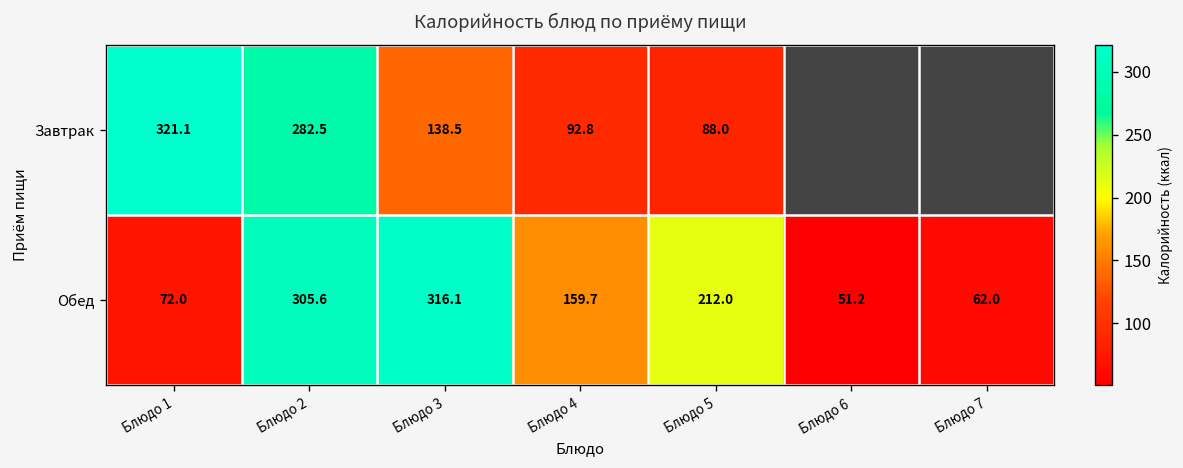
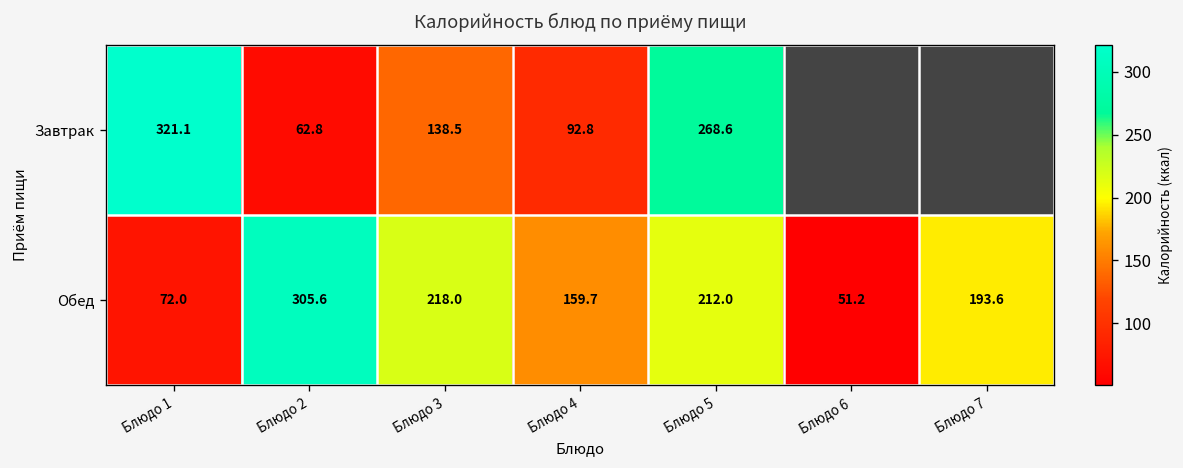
Завтрак, Блюдо 2: 282.5 -> 62.8
Завтрак, Блюдо 5: 88.0 -> 268.6
Обед, Блюдо 3: 316.1 -> 218.0
Обед, Блюдо 7: 62.0 -> 193.6
